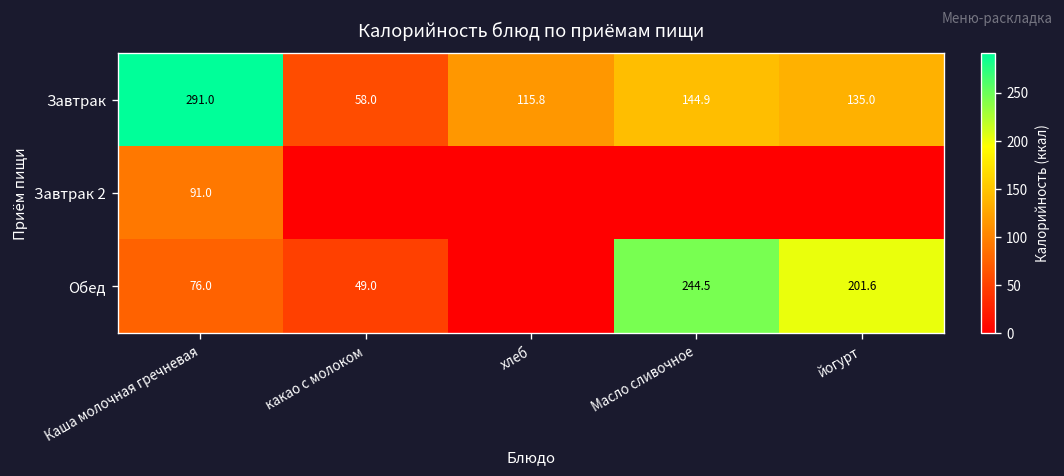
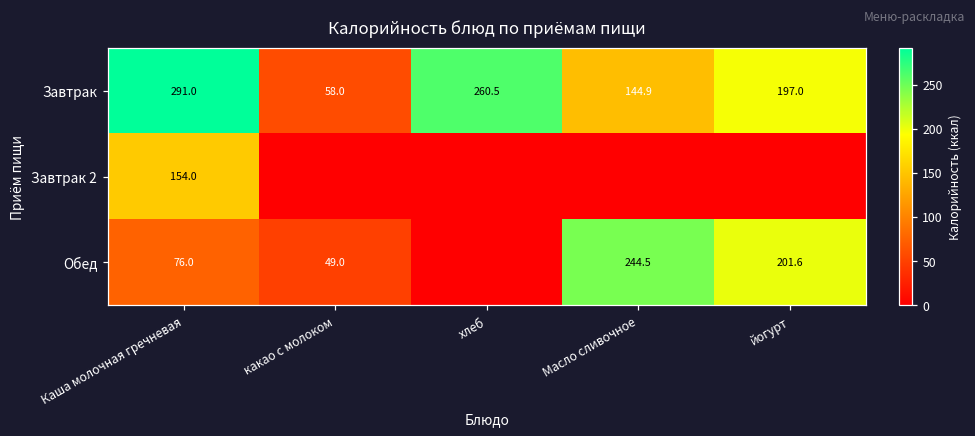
Завтрак, хлеб: 115.8 -> 260.5
Завтрак, йогурт: 135.0 -> 197.0
Завтрак 2, Каша молочная гречневая: 91.0 -> 154.0
